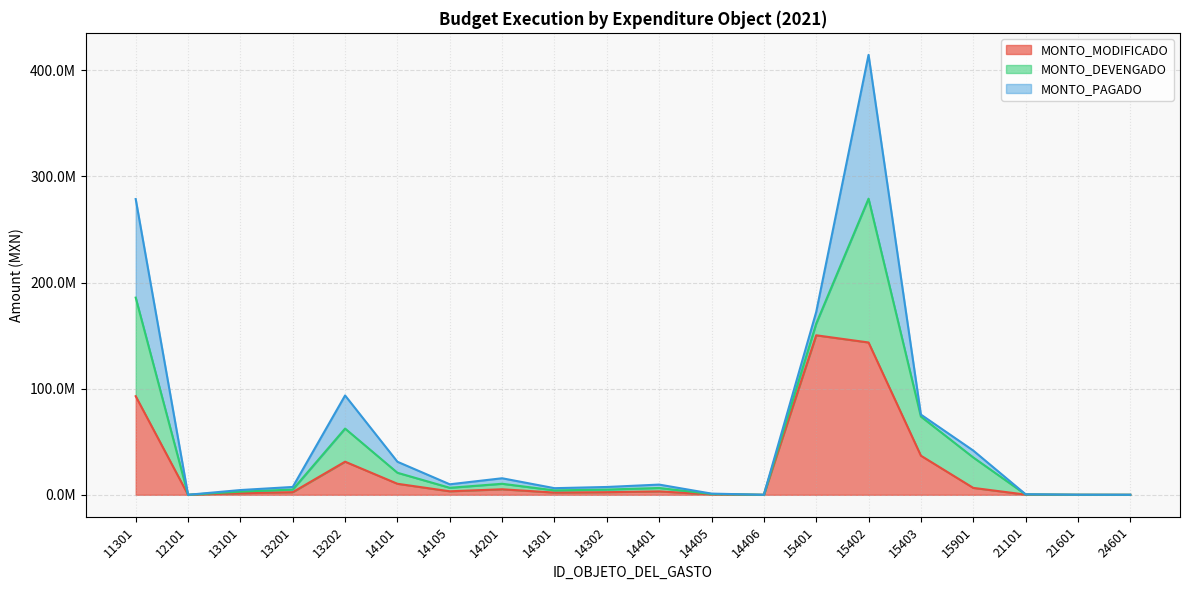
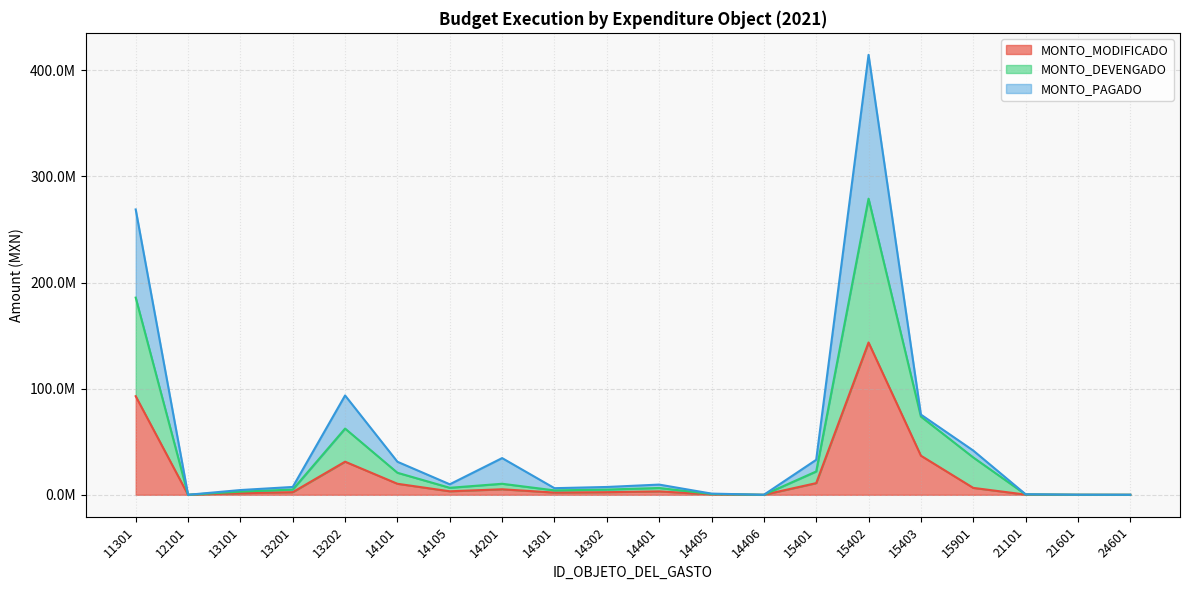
MONTO_PAGADO, 11301: 93000000 -> 83000000
MONTO_PAGADO, 14201: 5000000 -> 24000000
MONTO_MODIFICADO, 15401: 150000000 -> 11000000
